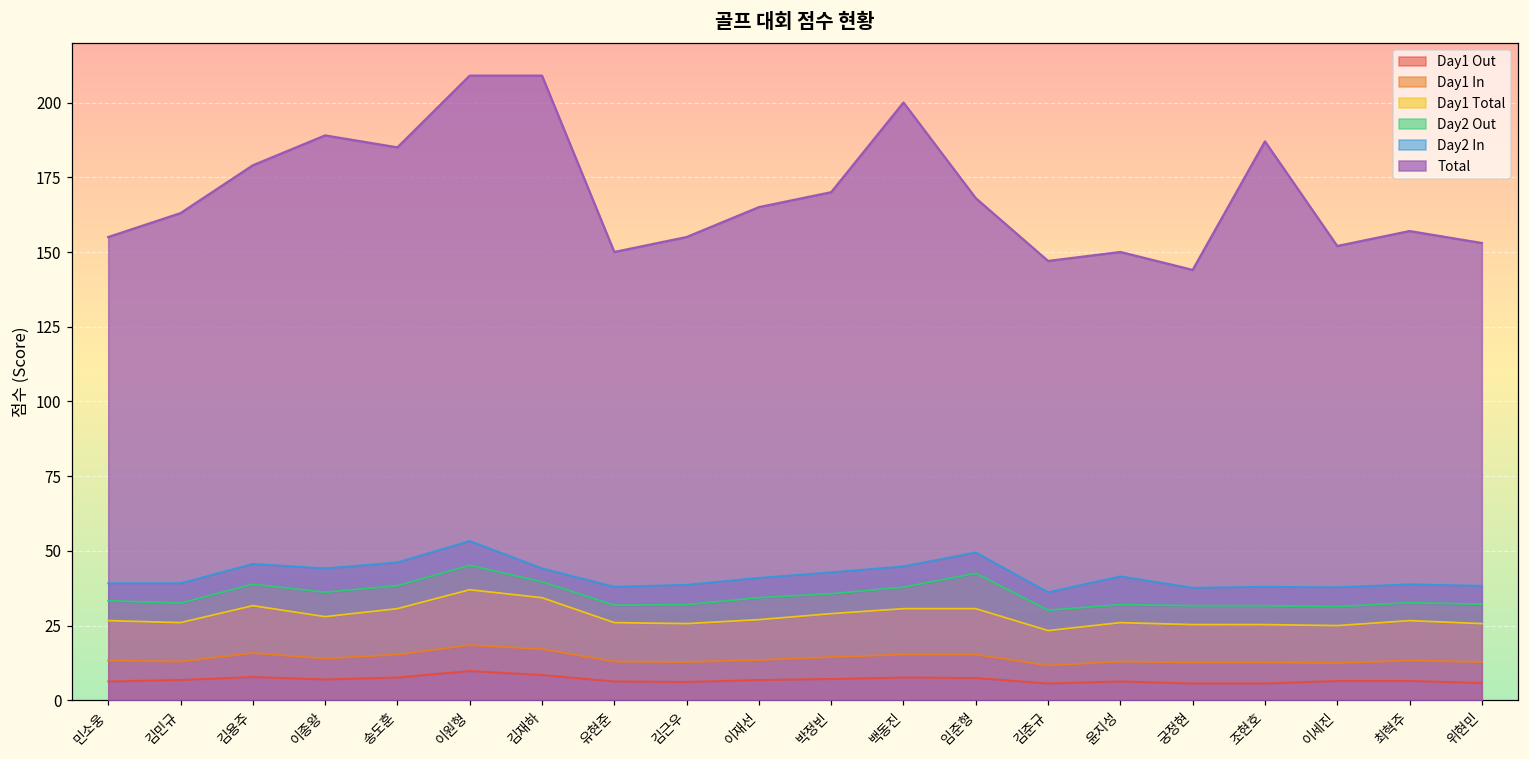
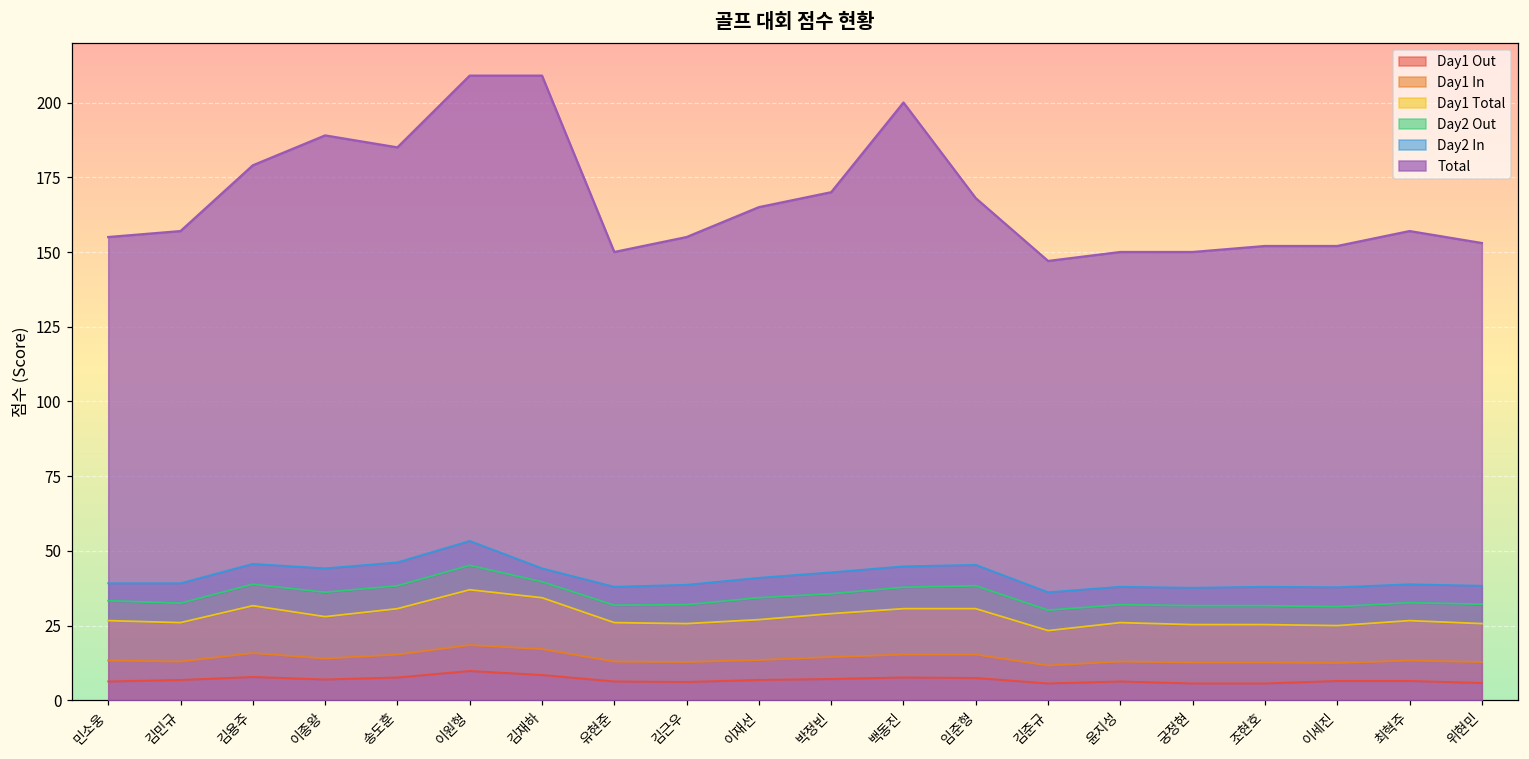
Total, 김민규: 163 -> 157
Day2 Out, 임준형: 12 -> 8
Day2 In, 윤지성: 10 -> 6
Total, 궁정현: 144 -> 150
Total, 조현호: 187 -> 152
